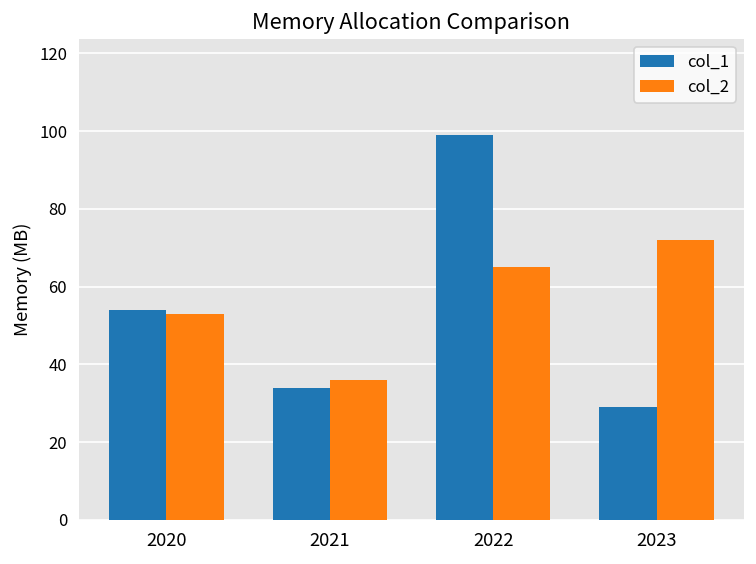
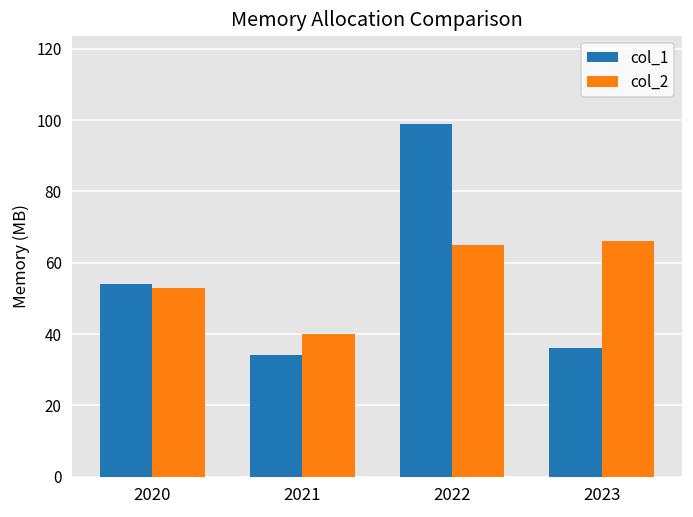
col_2, 2021: 36 -> 40
col_1, 2023: 29 -> 36
col_2, 2023: 72 -> 66
